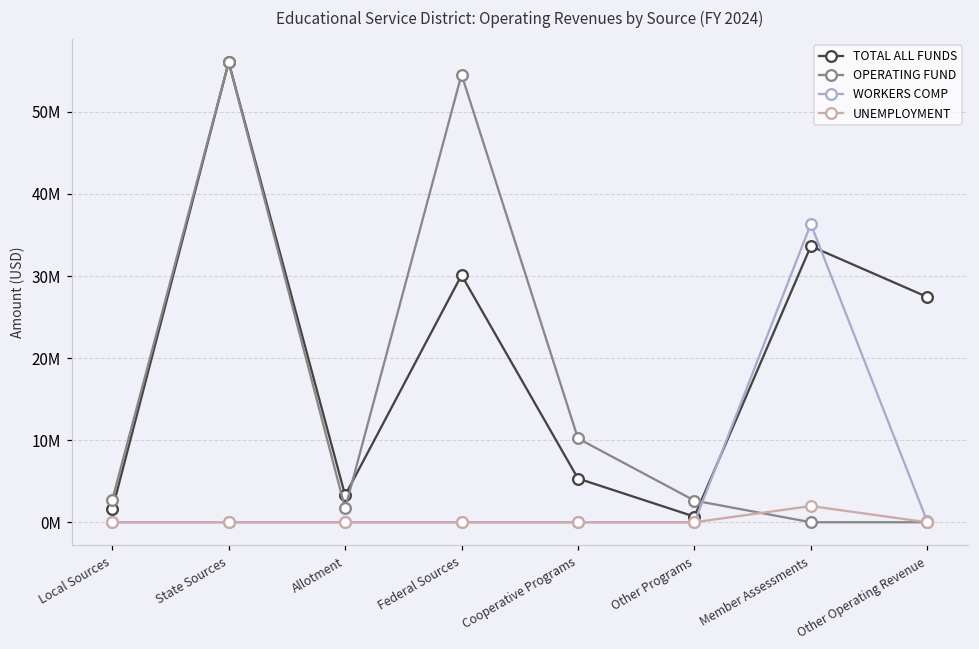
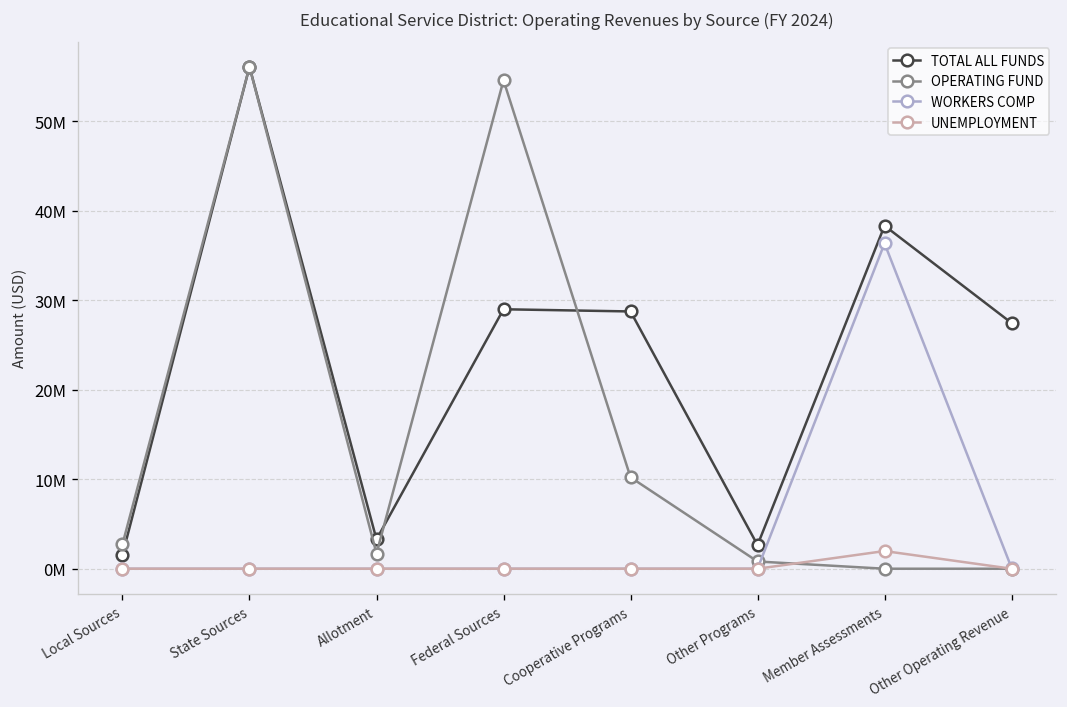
TOTAL ALL FUNDS, Federal Sources: 30000000 -> 29000000
TOTAL ALL FUNDS, Cooperative Programs: 5000000 -> 29000000
TOTAL ALL FUNDS, Other Programs: 1000000 -> 3000000
OPERATING FUND, Other Programs: 3000000 -> 1000000
TOTAL ALL FUNDS, Member Assessments: 34000000 -> 38000000
